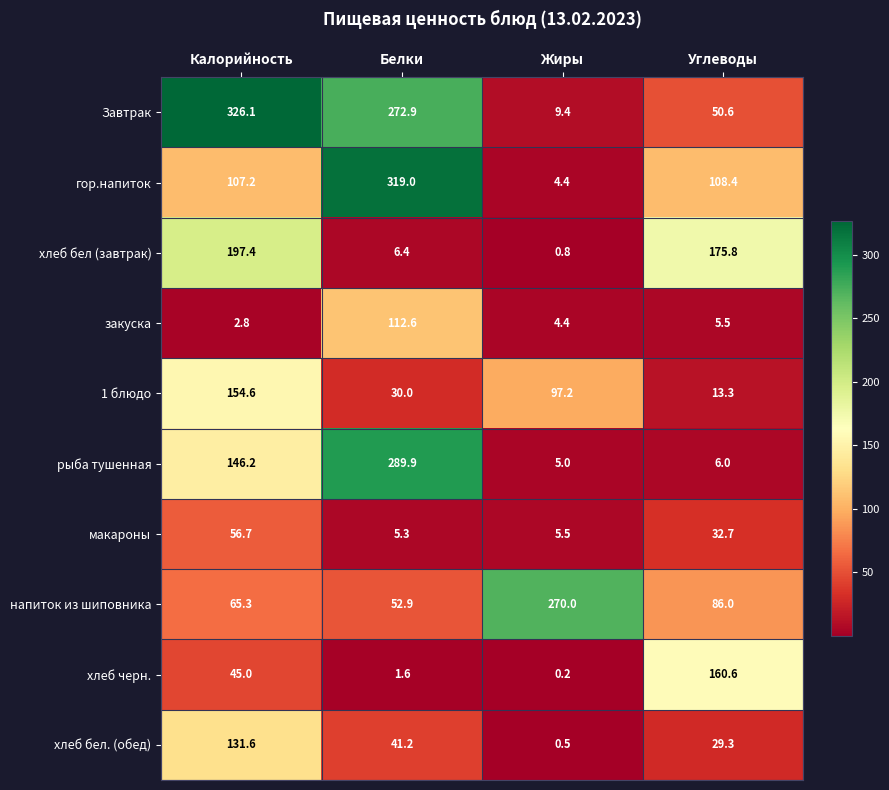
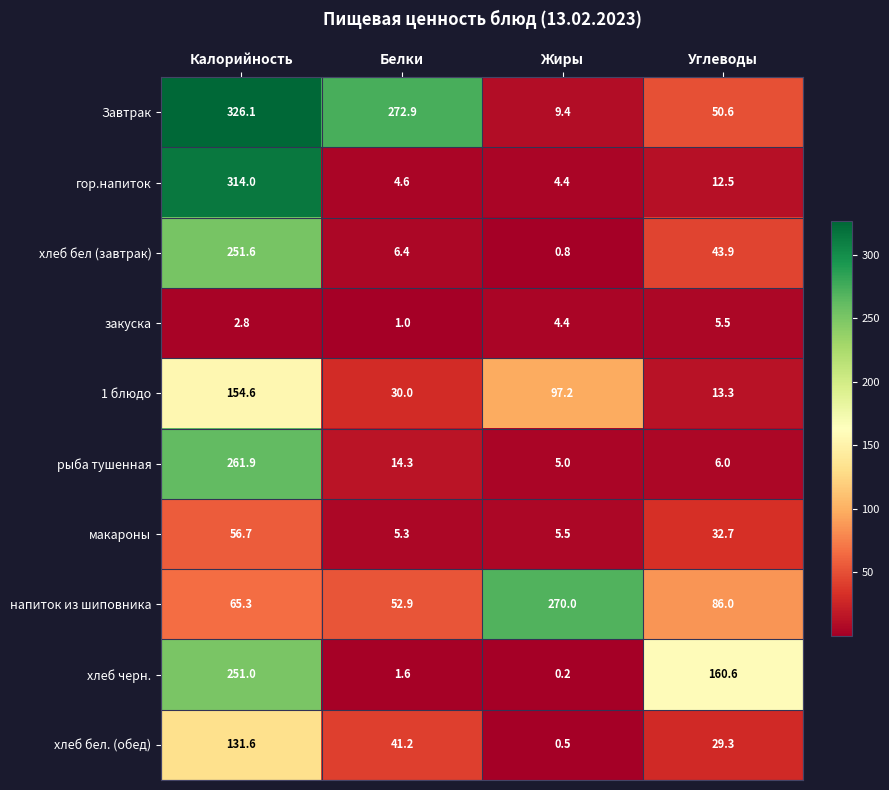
гор.напиток, Калорийность: 107.2 -> 314.0
гор.напиток, Белки: 319.0 -> 4.6
гор.напиток, Углеводы: 108.4 -> 12.5
хлеб бел (завтрак), Калорийность: 197.4 -> 251.6
хлеб бел (завтрак), Углеводы: 175.8 -> 43.9
закуска, Белки: 112.6 -> 1.0
рыба тушенная, Калорийность: 146.2 -> 261.9
рыба тушенная, Белки: 289.9 -> 14.3
хлеб черн., Калорийность: 45.0 -> 251.0
